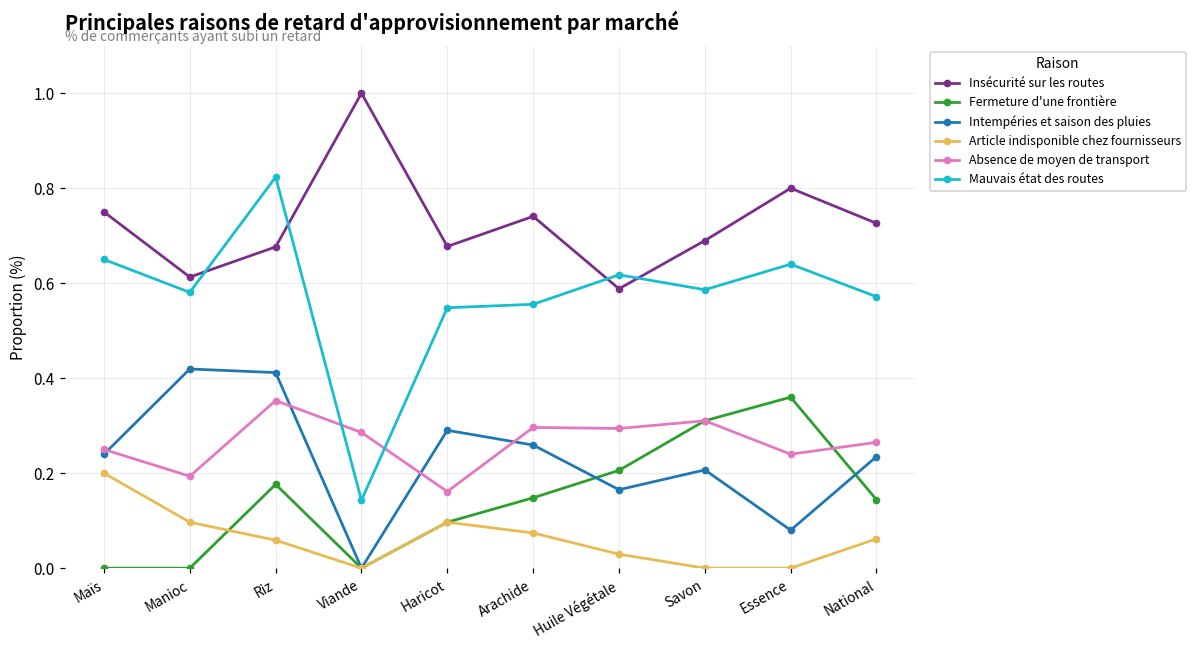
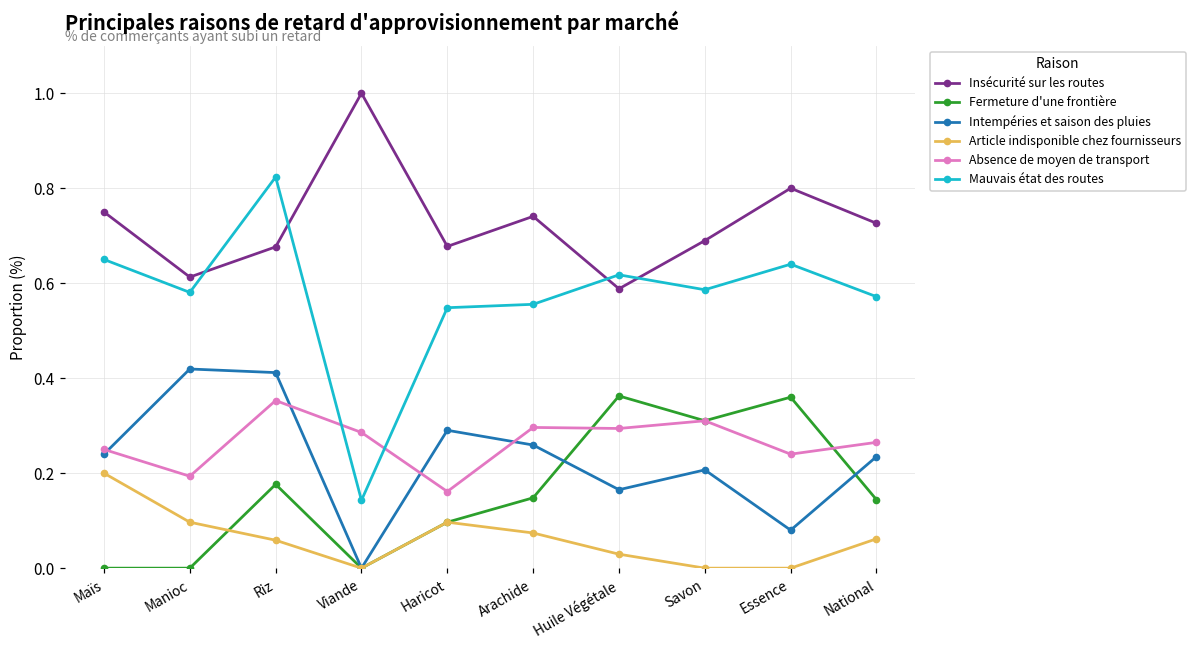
Fermeture d'une frontière, Huile Végétale: 0.21 -> 0.36
